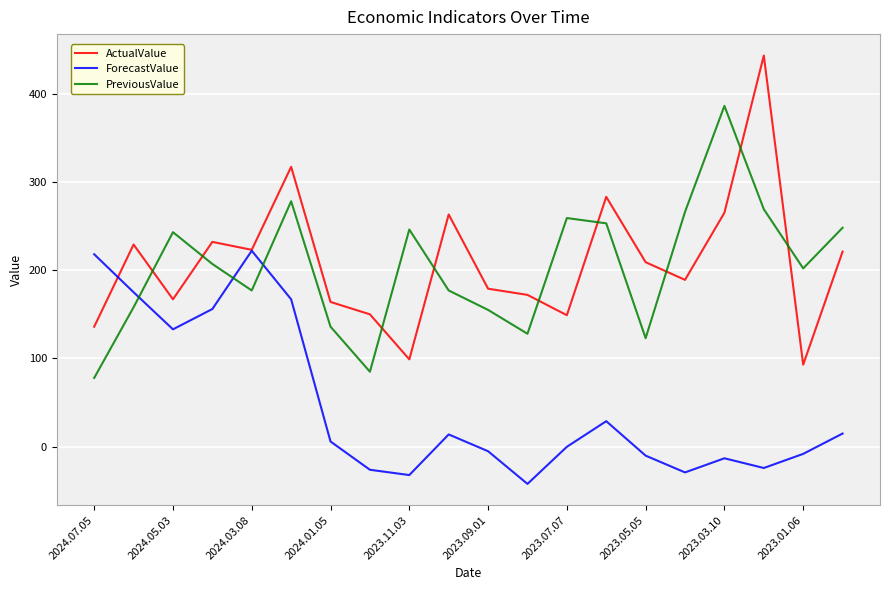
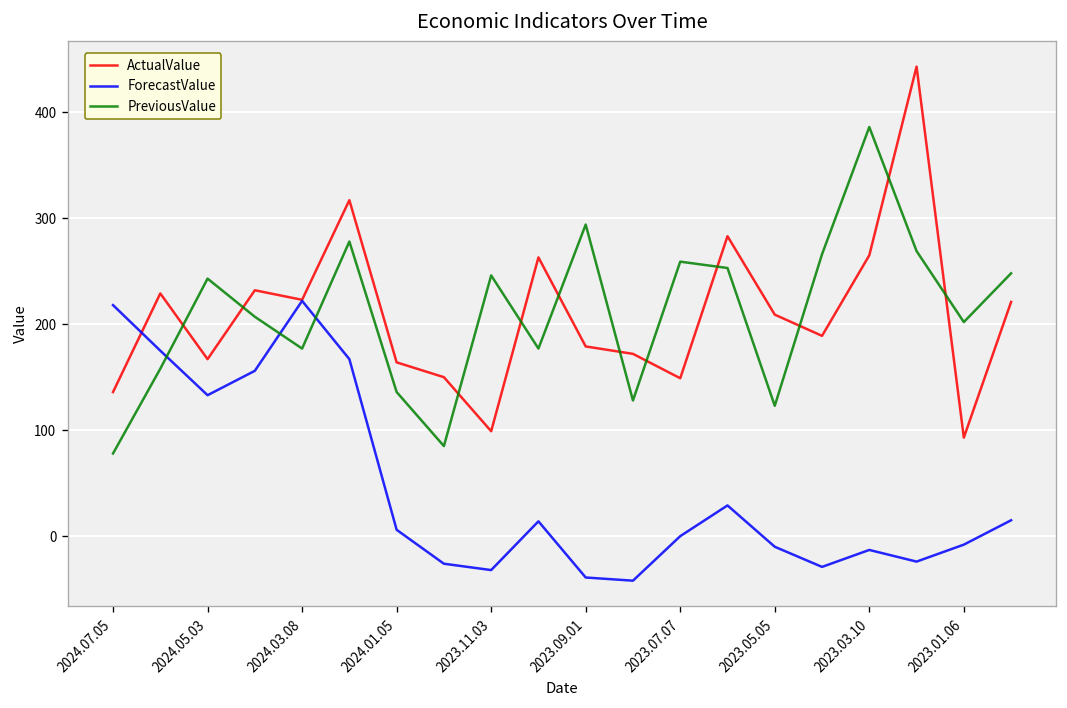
ForecastValue, 2023.09.01: -10 -> -40
PreviousValue, 2023.09.01: 160 -> 290
